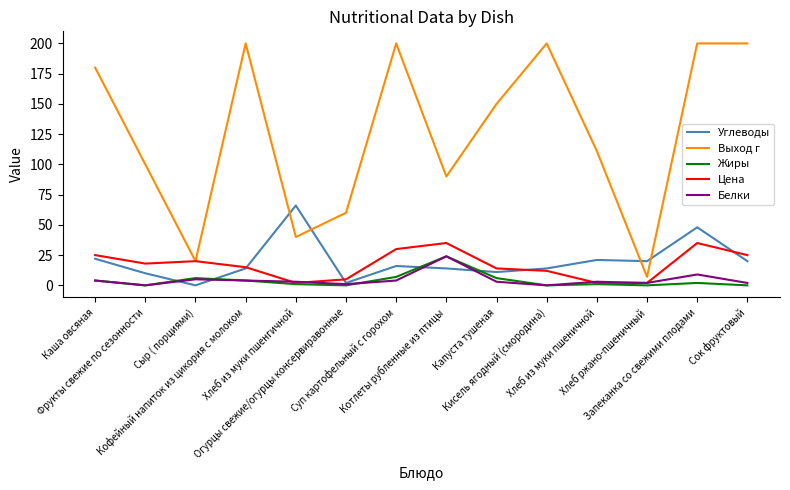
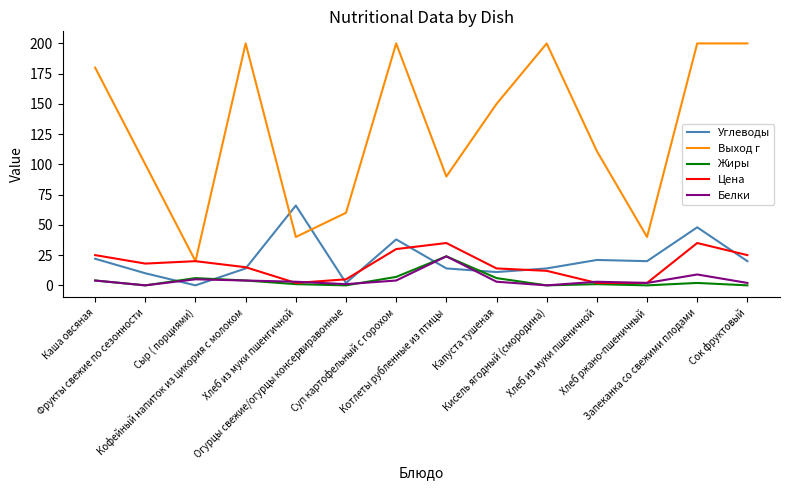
Углеводы, Суп картофельный с горохом: 16 -> 38
Выход г, Хлеб ржано-пшеничный: 7 -> 40
